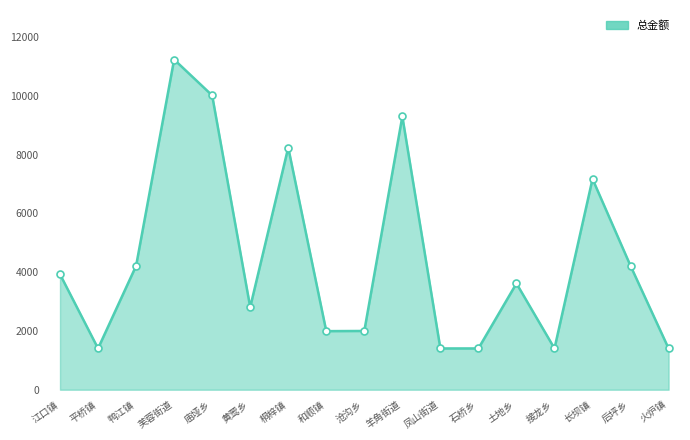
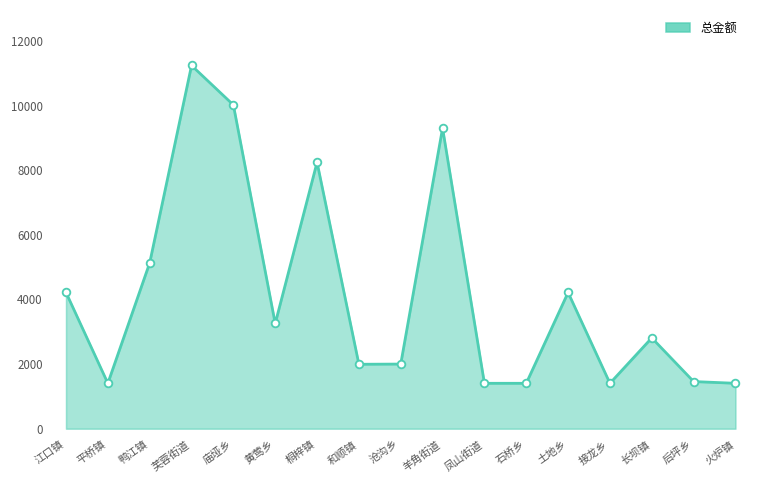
江口镇: 3900 -> 4200
鸭江镇: 4200 -> 5100
黄莺乡: 2800 -> 3300
土地乡: 3600 -> 4200
长坝镇: 7200 -> 2800
后坪乡: 4200 -> 1500
